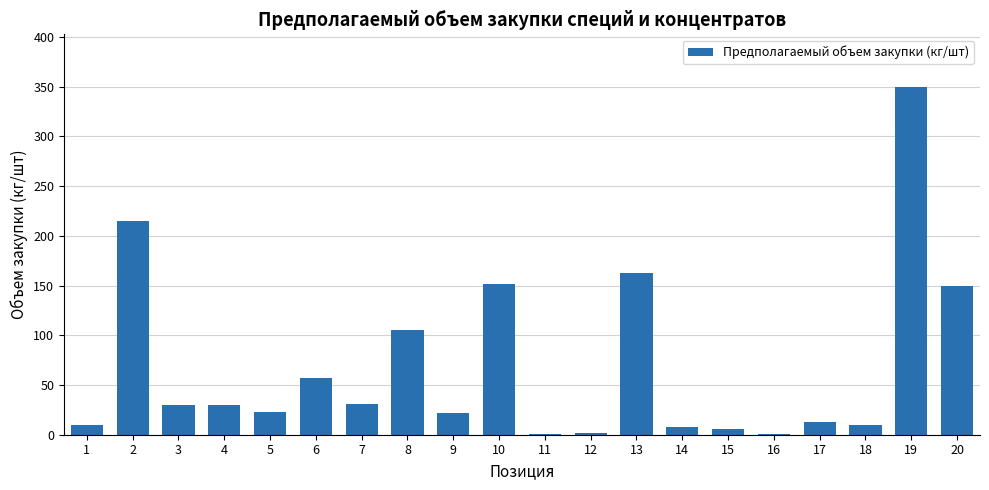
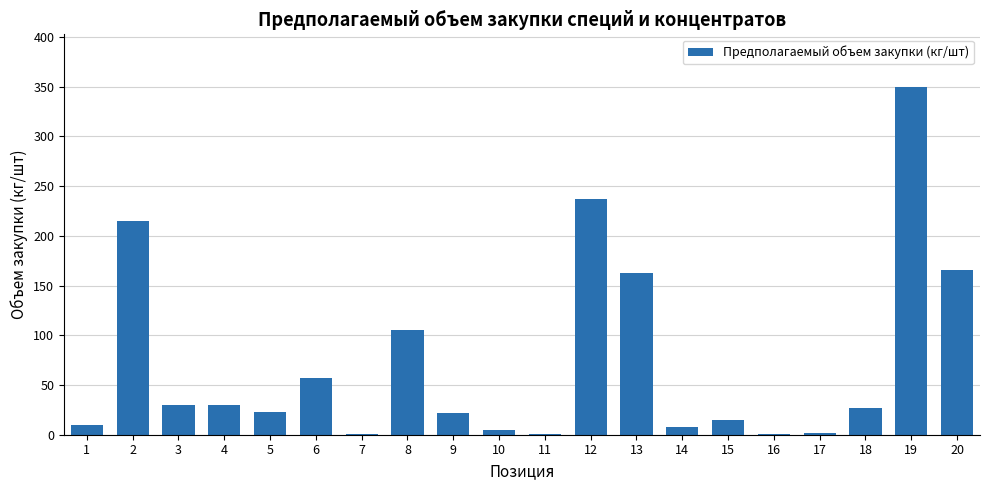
7: 30 -> 0
10: 150 -> 10
12: 0 -> 240
15: 10 -> 20
17: 10 -> 0
18: 10 -> 30
20: 150 -> 170
